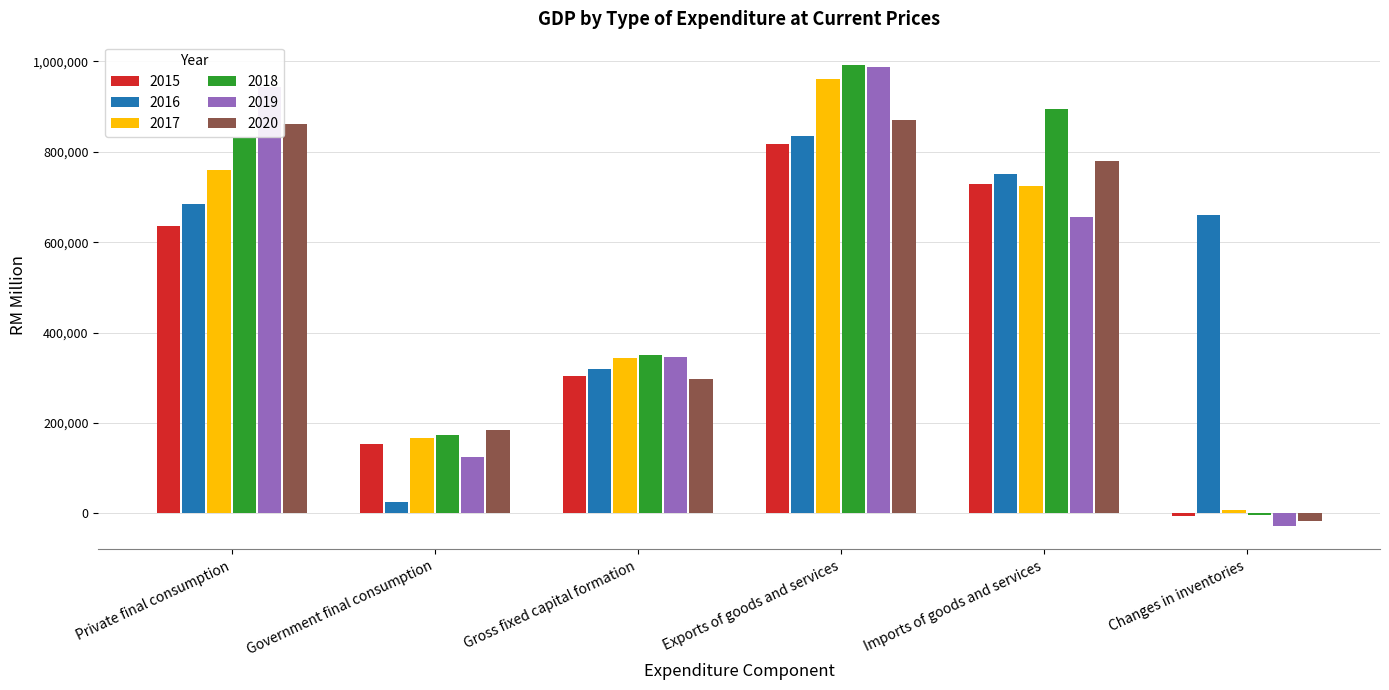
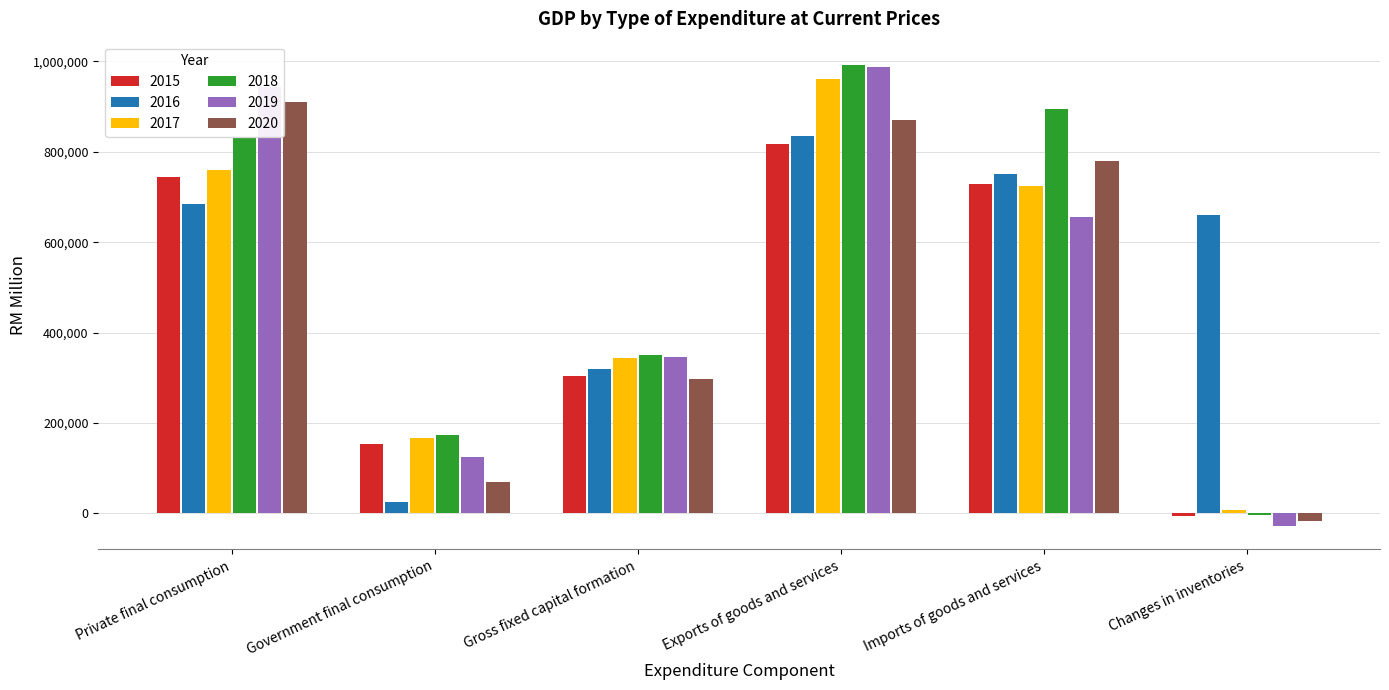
2015, Private final consumption: 640,000 -> 750,000
2020, Private final consumption: 860,000 -> 910,000
2020, Government final consumption: 180,000 -> 70,000
